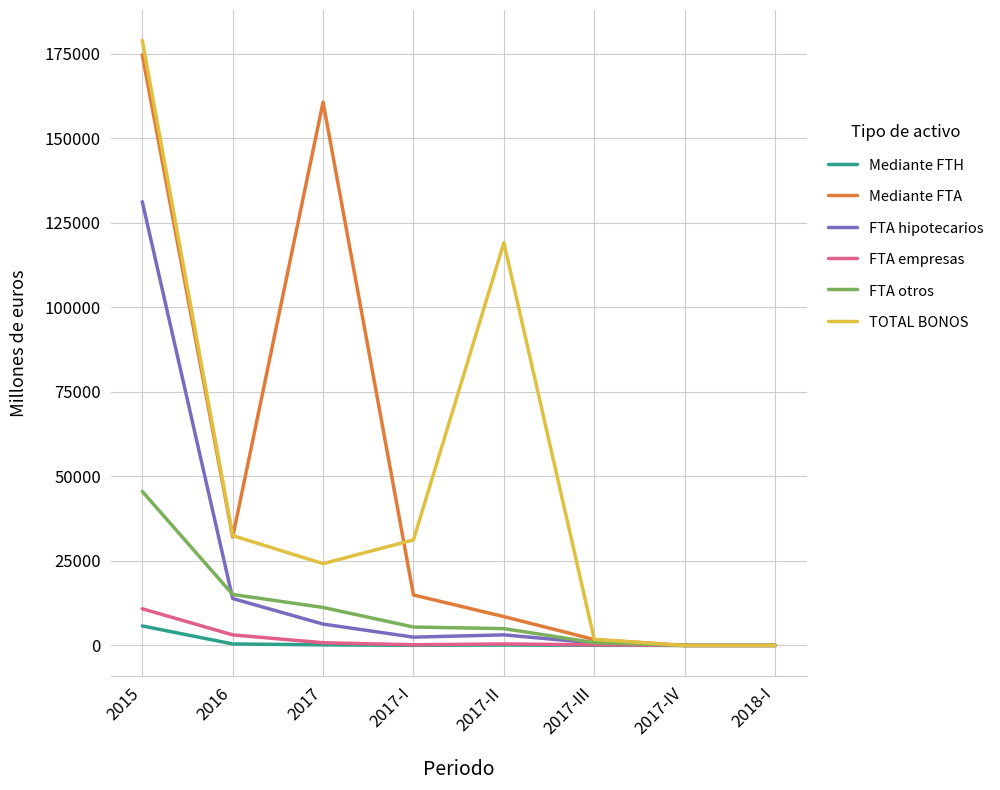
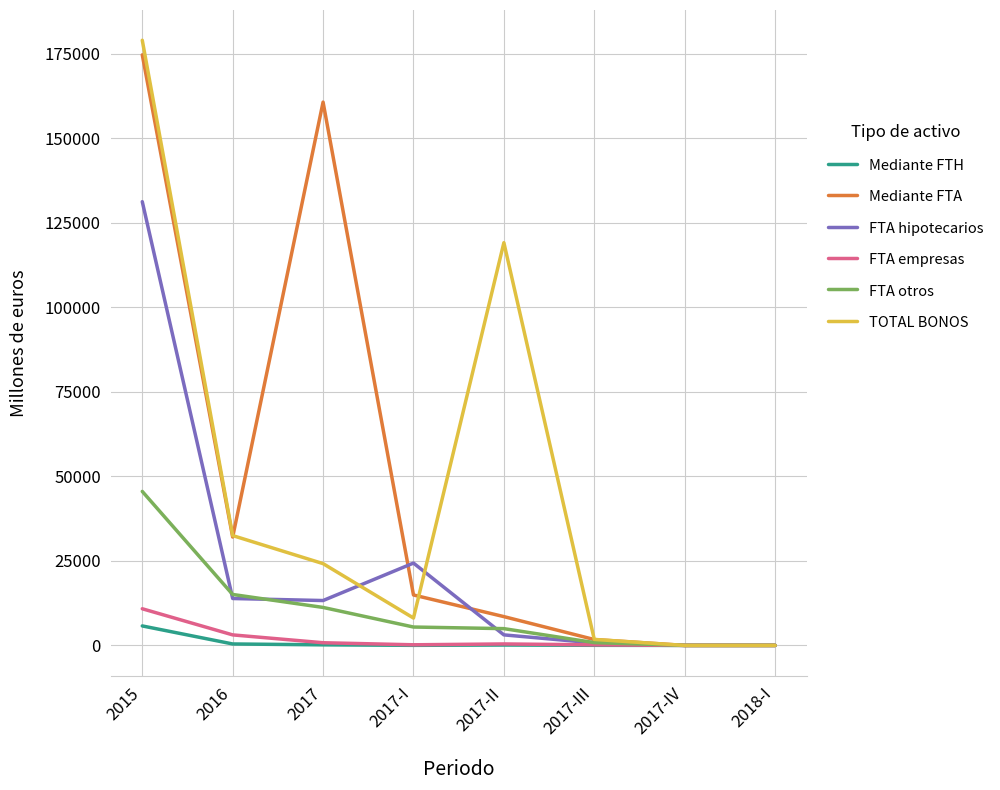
FTA hipotecarios, 2017: 6000 -> 13000
FTA hipotecarios, 2017-I: 2000 -> 24000
TOTAL BONOS, 2017-I: 31000 -> 8000
